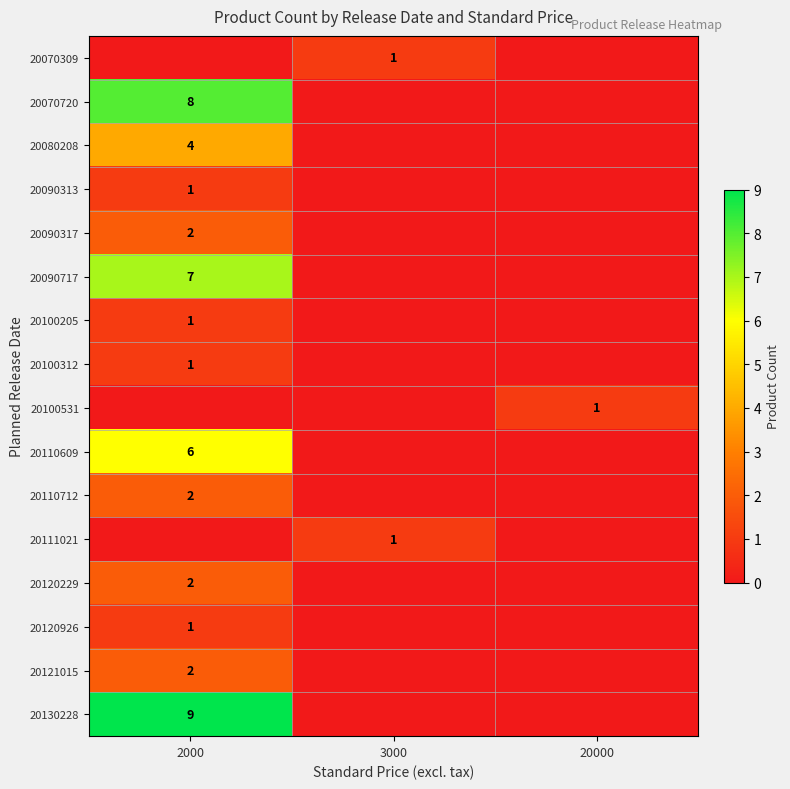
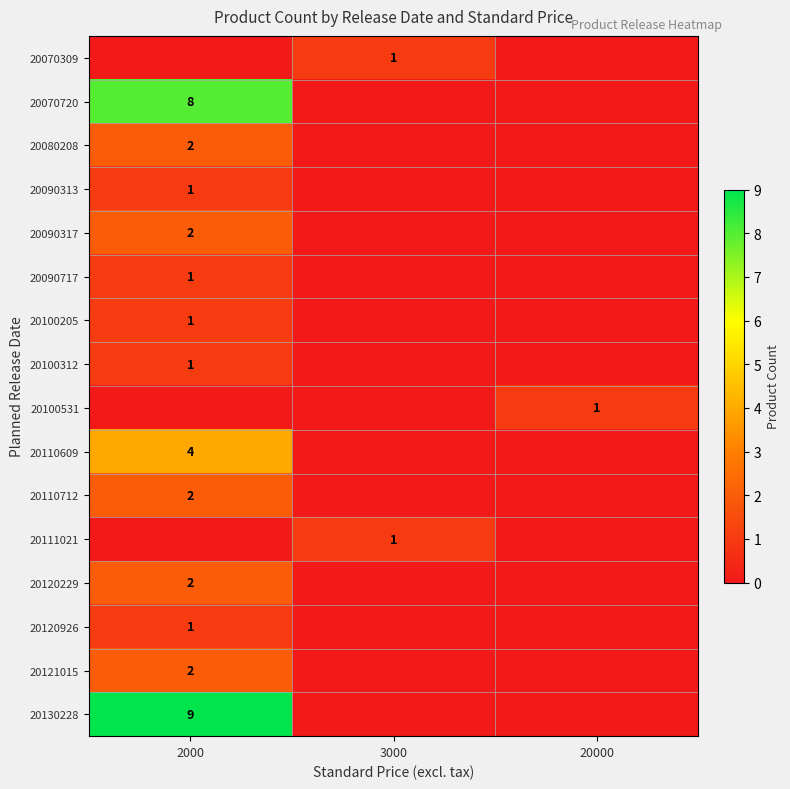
20080208, 2000: 4 -> 2
20090717, 2000: 7 -> 1
20110609, 2000: 6 -> 4
